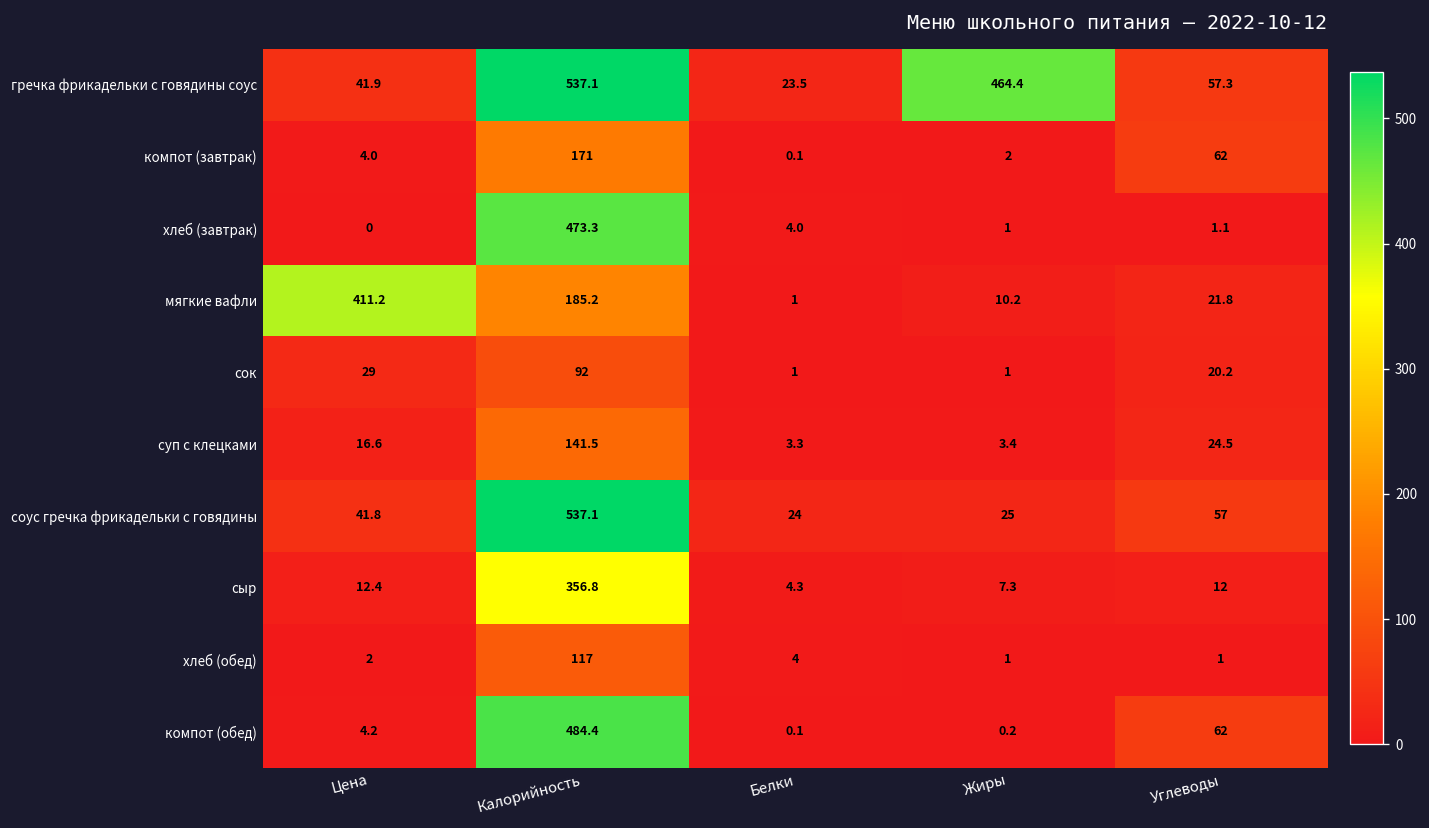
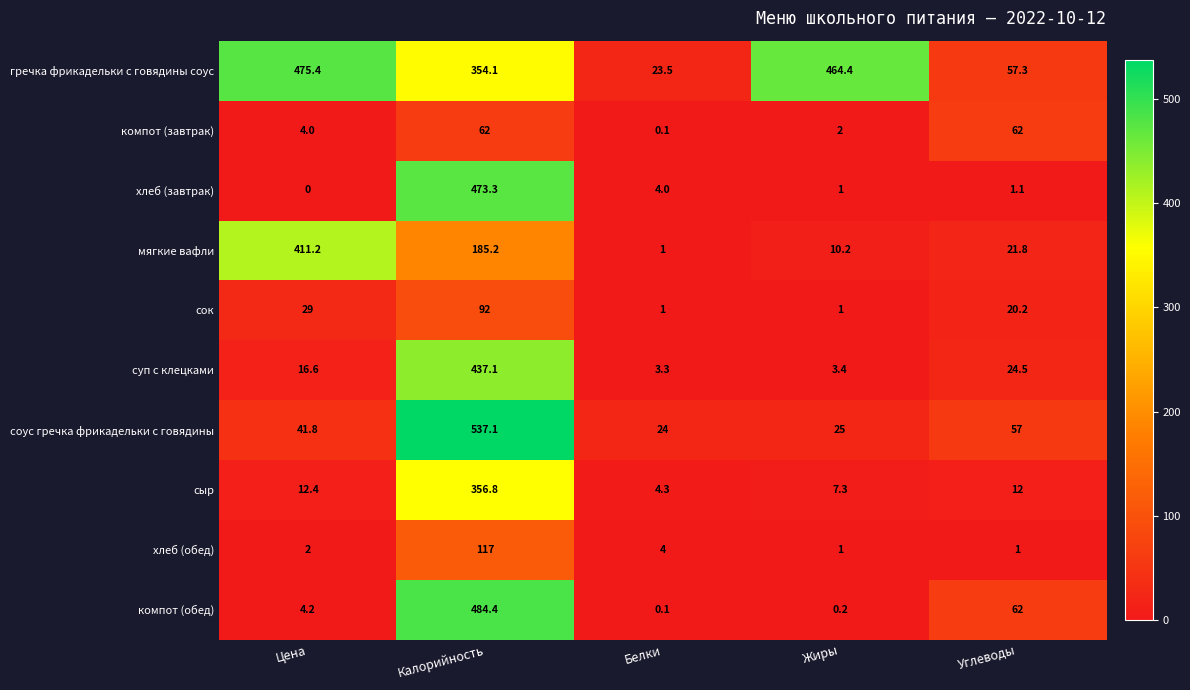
гречка фрикадельки с говядины соус, Цена: 41.9 -> 475.4
гречка фрикадельки с говядины соус, Калорийность: 537.1 -> 354.1
компот (завтрак), Калорийность: 171 -> 62
суп с клецками, Калорийность: 141.5 -> 437.1
